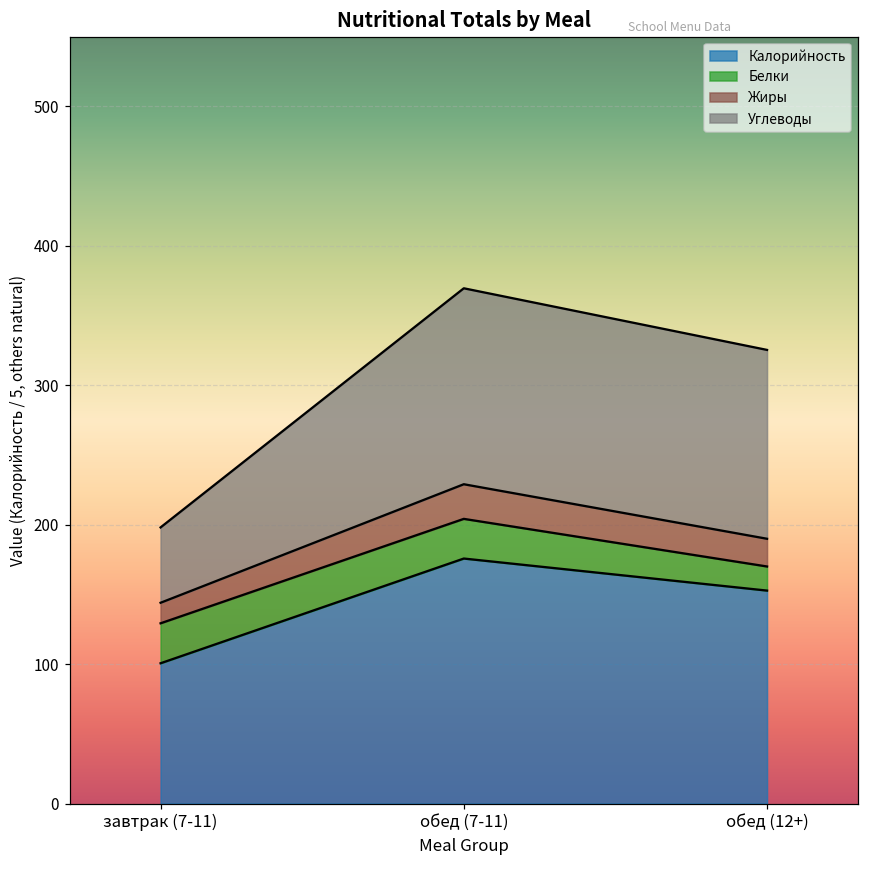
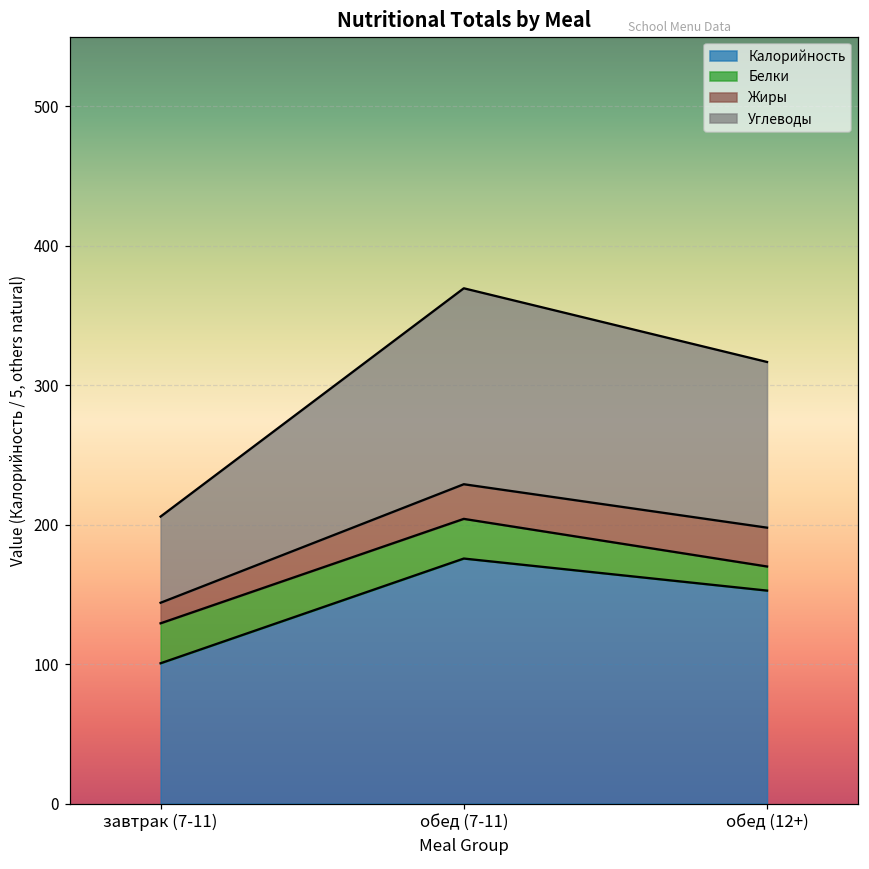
Углеводы, завтрак (7-11): 54 -> 62
Жиры, обед (12+): 20 -> 28
Углеводы, обед (12+): 135 -> 119
